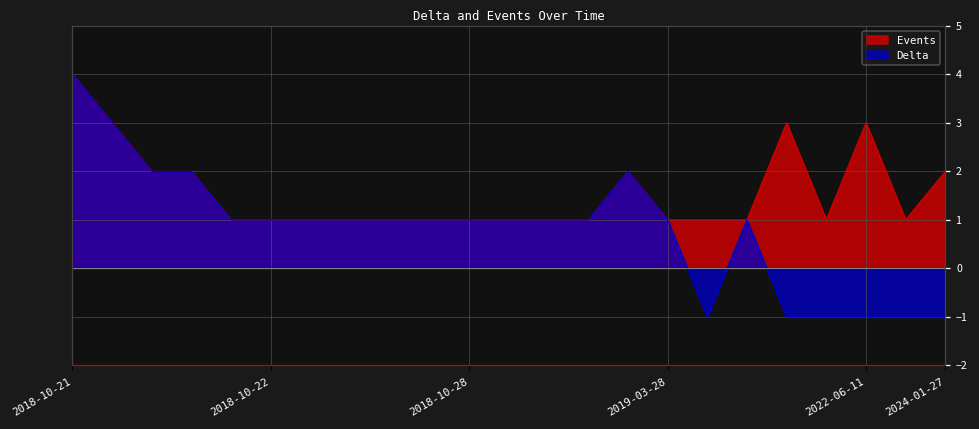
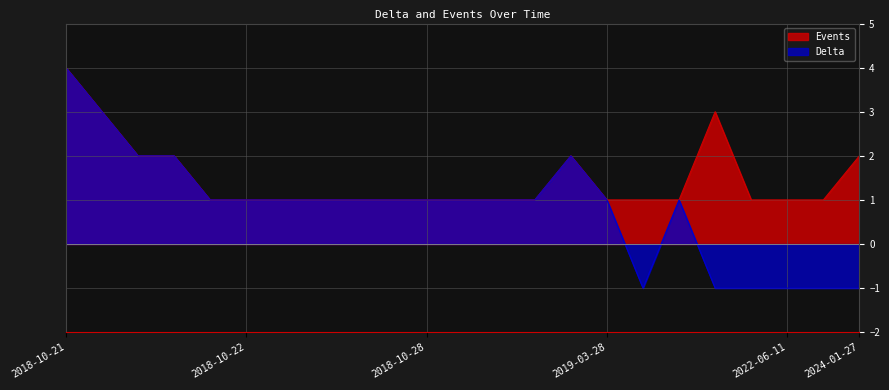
Events, 2022-06-11: 3 -> 1
